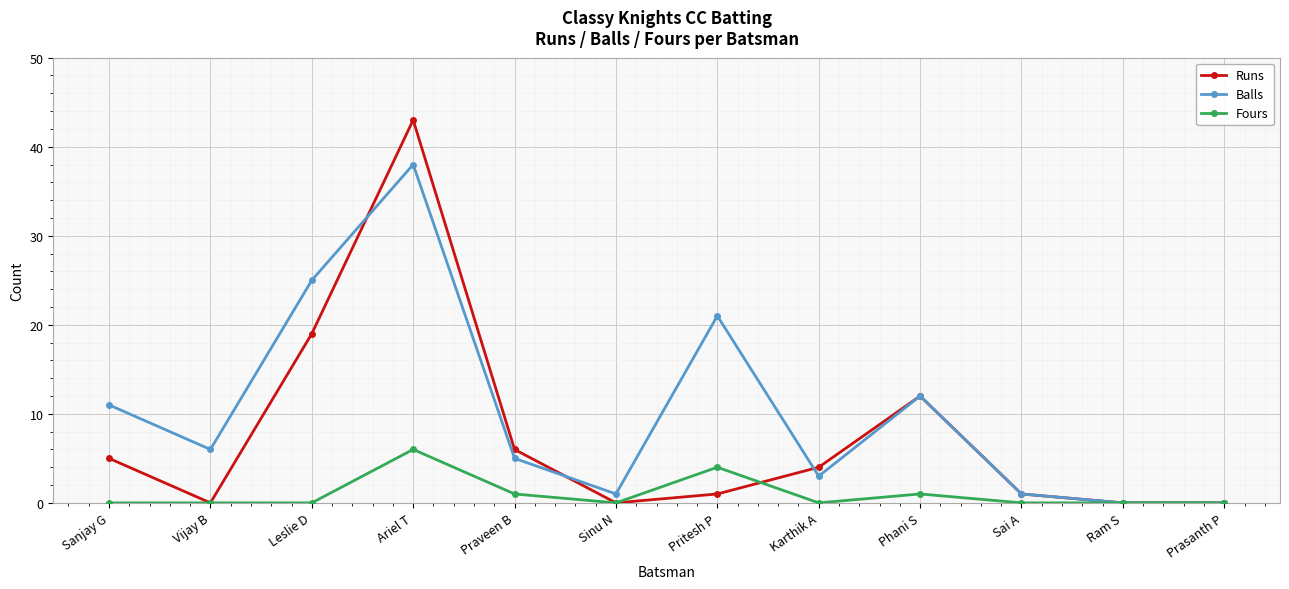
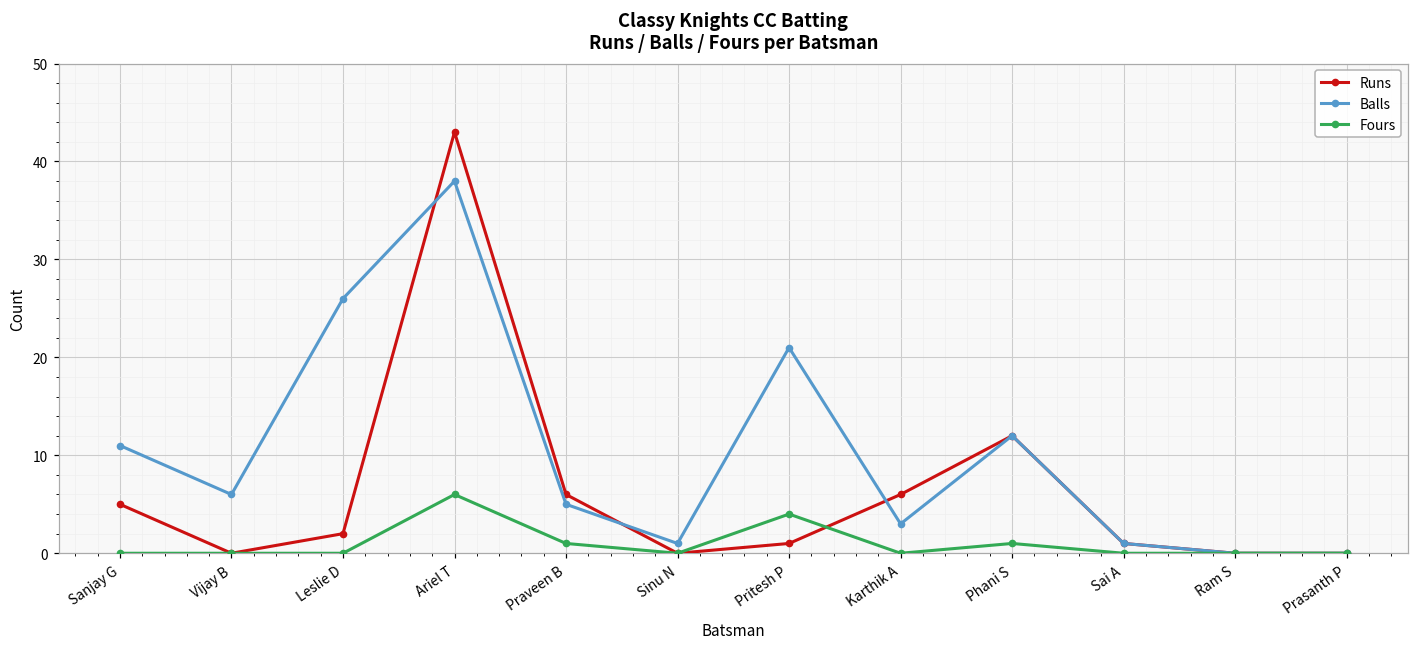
Runs, Leslie D: 19 -> 2
Balls, Leslie D: 25 -> 26
Runs, Karthik A: 4 -> 6
